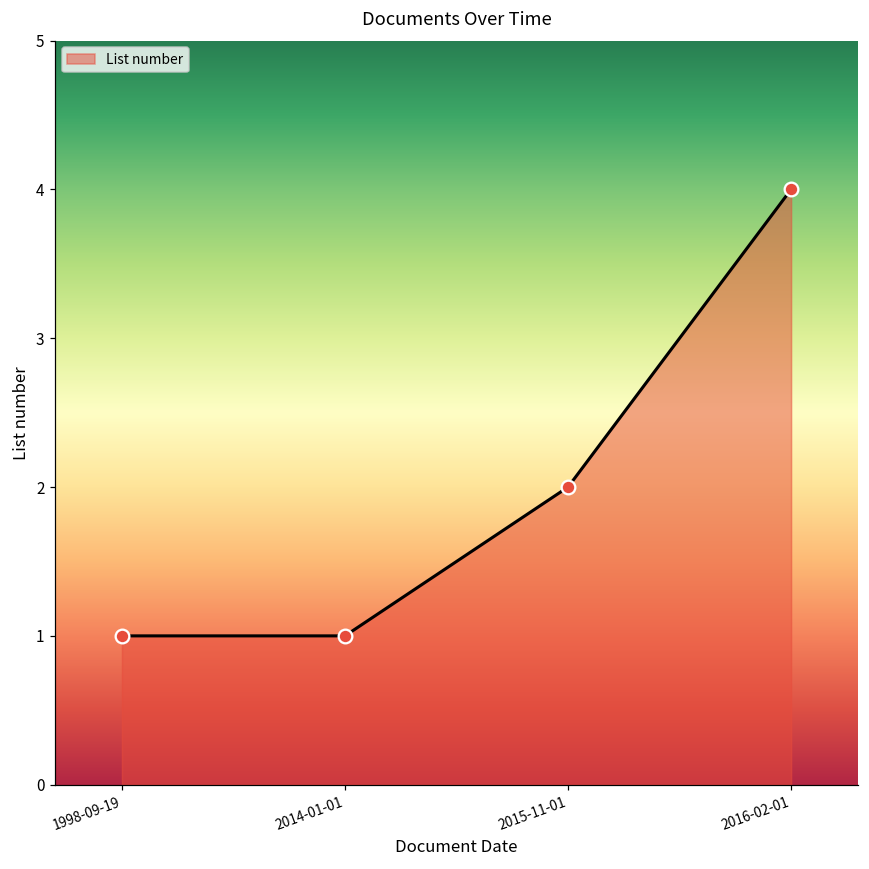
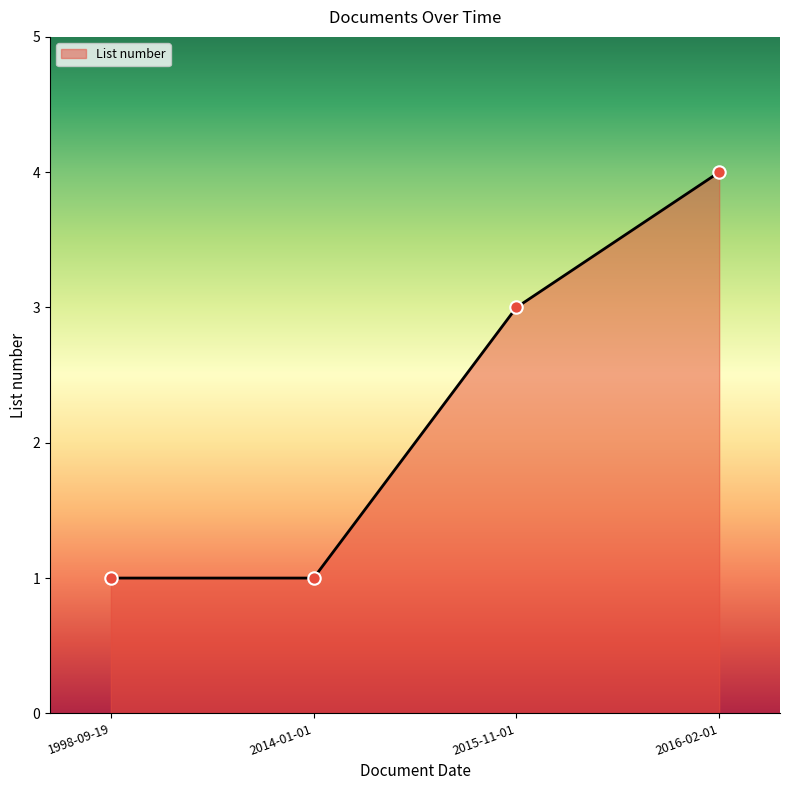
2015-11-01: 2 -> 3
